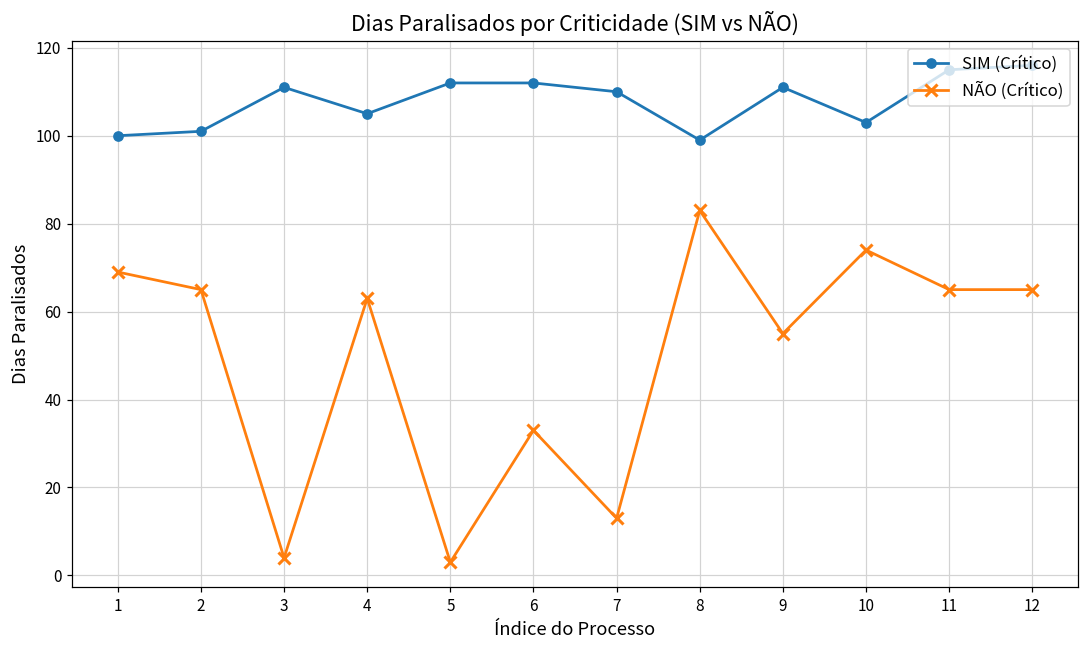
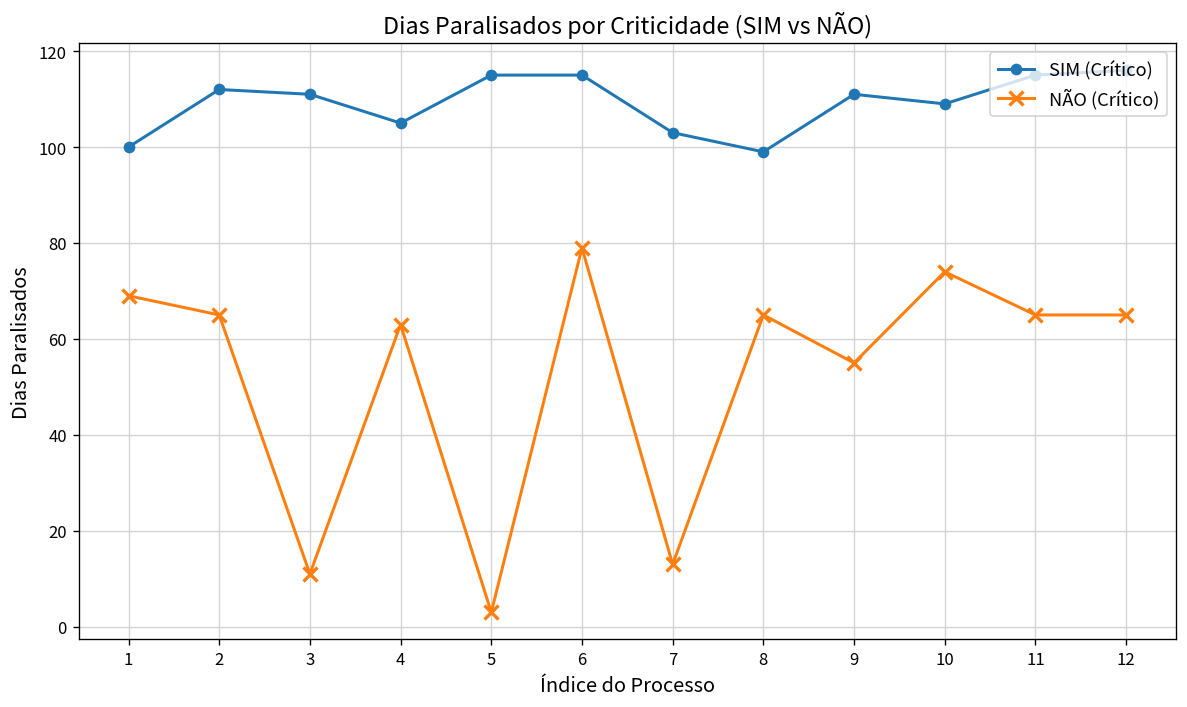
SIM (Crítico), 2: 101 -> 112
NÃO (Crítico), 3: 4 -> 11
SIM (Crítico), 5: 112 -> 115
SIM (Crítico), 6: 112 -> 115
NÃO (Crítico), 6: 33 -> 79
SIM (Crítico), 7: 110 -> 103
NÃO (Crítico), 8: 83 -> 65
SIM (Crítico), 10: 103 -> 109
